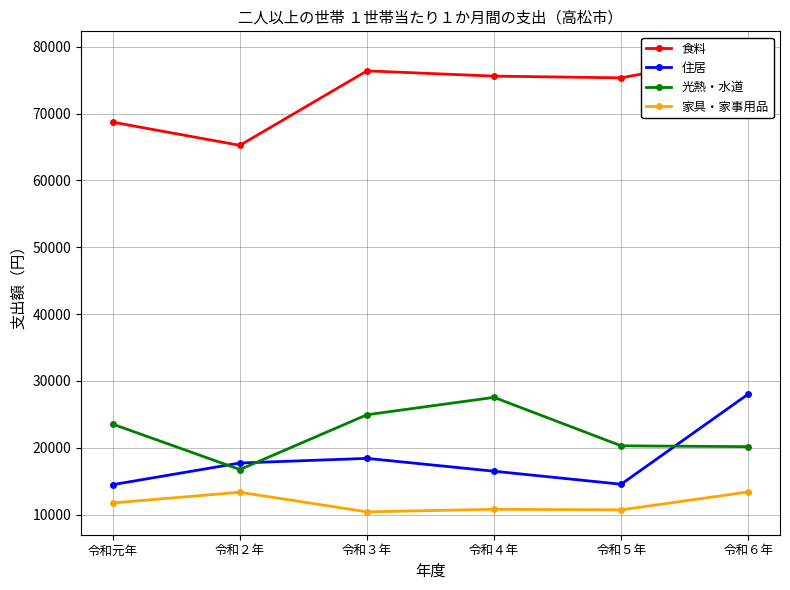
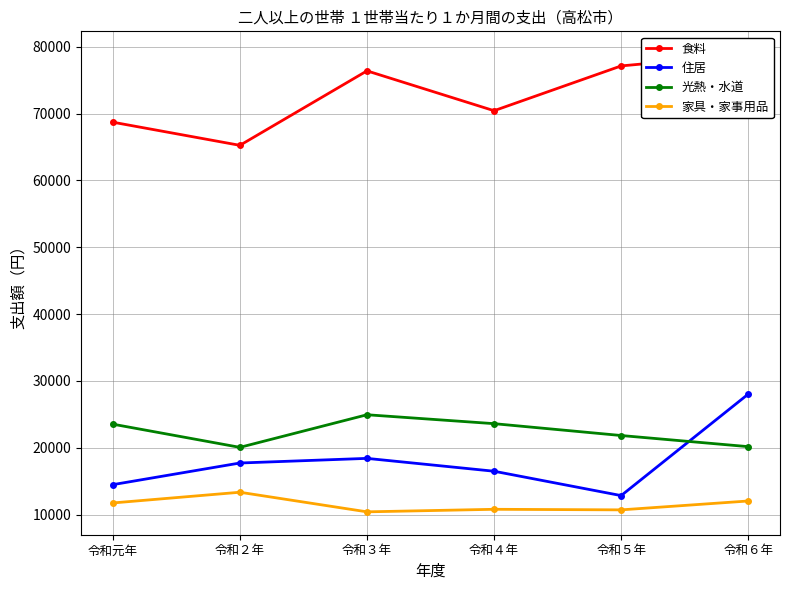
光熱・水道, 令和２年: 17000 -> 20000
食料, 令和４年: 76000 -> 70000
光熱・水道, 令和４年: 28000 -> 24000
食料, 令和５年: 75000 -> 77000
住居, 令和５年: 15000 -> 13000
光熱・水道, 令和５年: 20000 -> 22000
家具・家事用品, 令和６年: 13000 -> 12000
